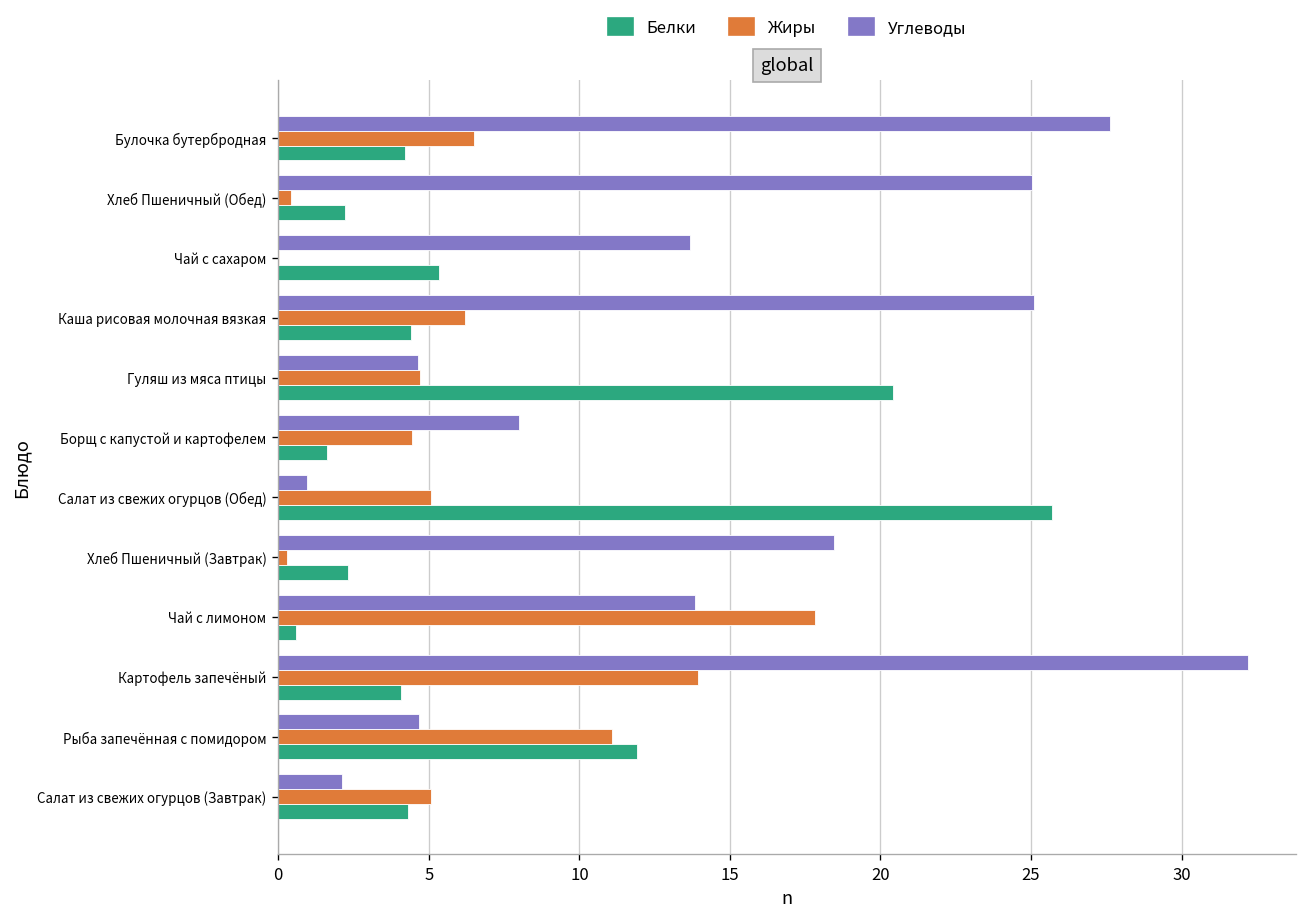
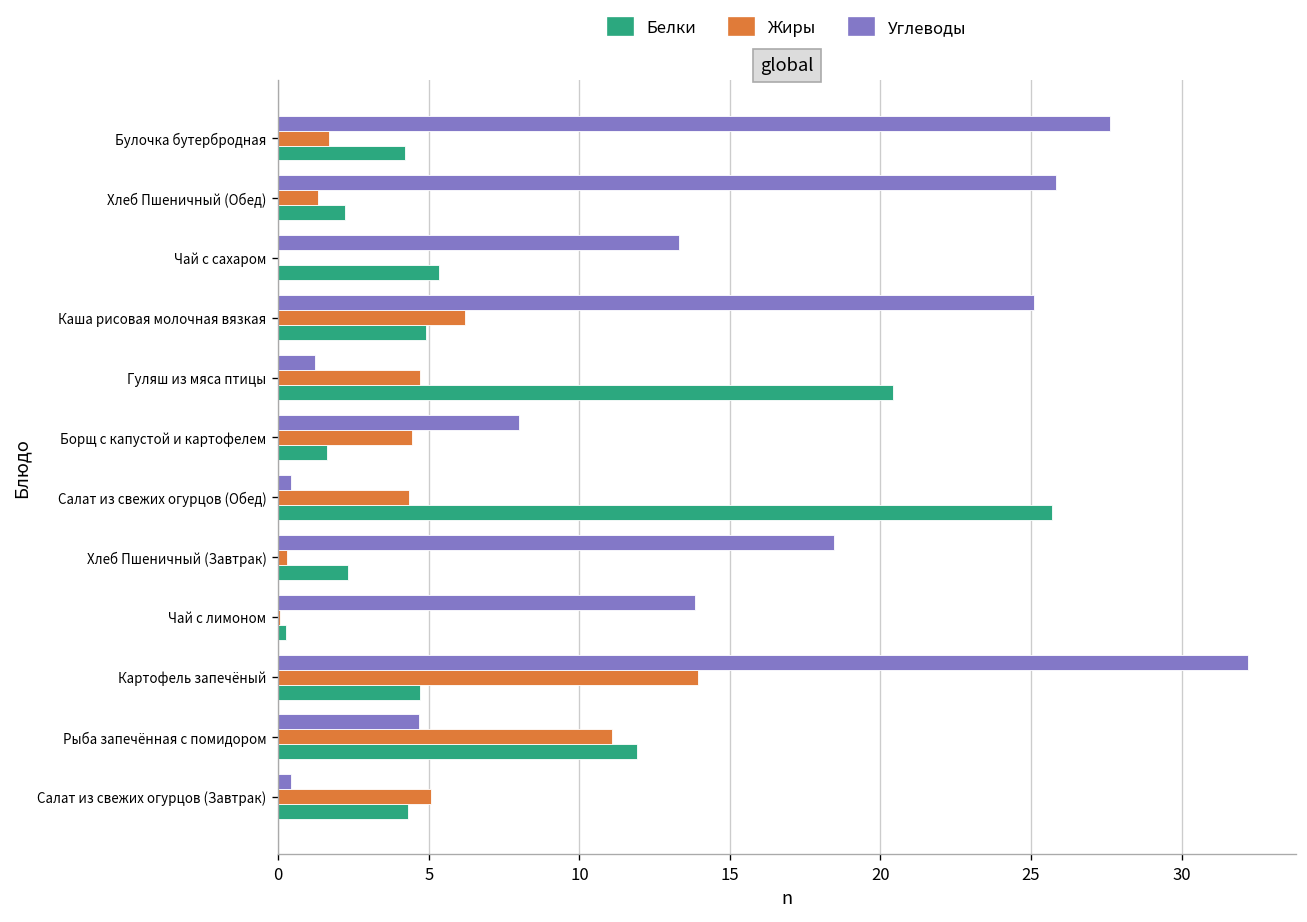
Жиры, Булочка бутербродная: 6.5 -> 1.7
Углеводы, Хлеб Пшеничный (Обед): 25.0 -> 25.8
Жиры, Хлеб Пшеничный (Обед): 0.4 -> 1.3
Углеводы, Чай с сахаром: 13.7 -> 13.3
Белки, Каша рисовая молочная вязкая: 4.4 -> 4.9
Углеводы, Гуляш из мяса птицы: 4.6 -> 1.2
Углеводы, Салат из свежих огурцов (Обед): 1.0 -> 0.4
Жиры, Салат из свежих огурцов (Обед): 5.1 -> 4.3
Жиры, Чай с лимоном: 17.8 -> 0.1
Белки, Чай с лимоном: 0.6 -> 0.3
Белки, Картофель запечёный: 4.1 -> 4.7
Углеводы, Салат из свежих огурцов (Завтрак): 2.1 -> 0.4
